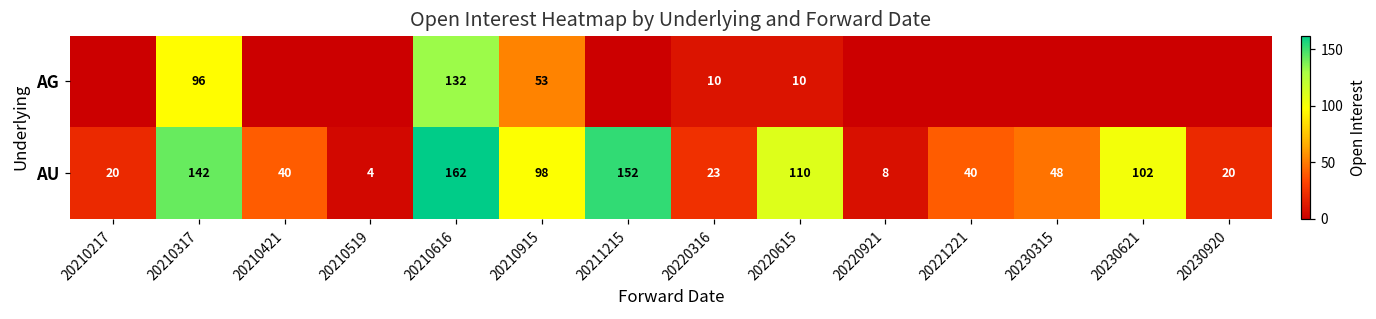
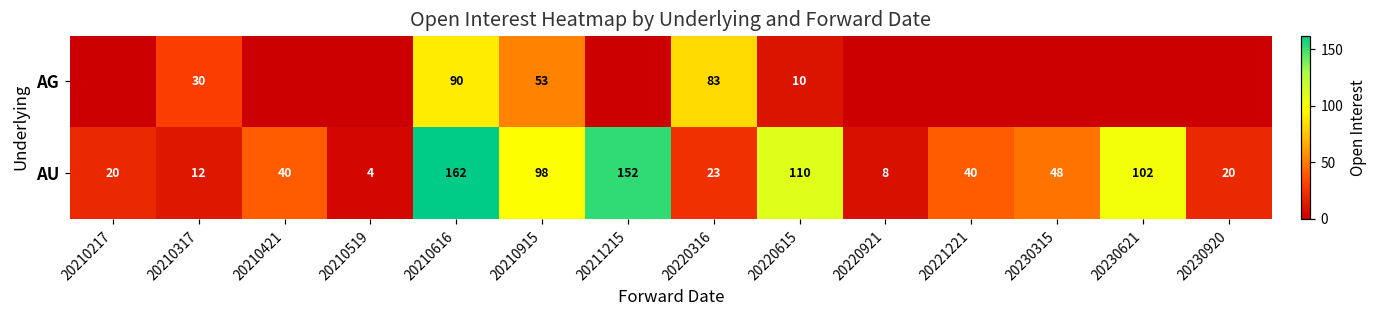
AG, 20210317: 96 -> 30
AG, 20210616: 132 -> 90
AG, 20220316: 10 -> 83
AU, 20210317: 142 -> 12
